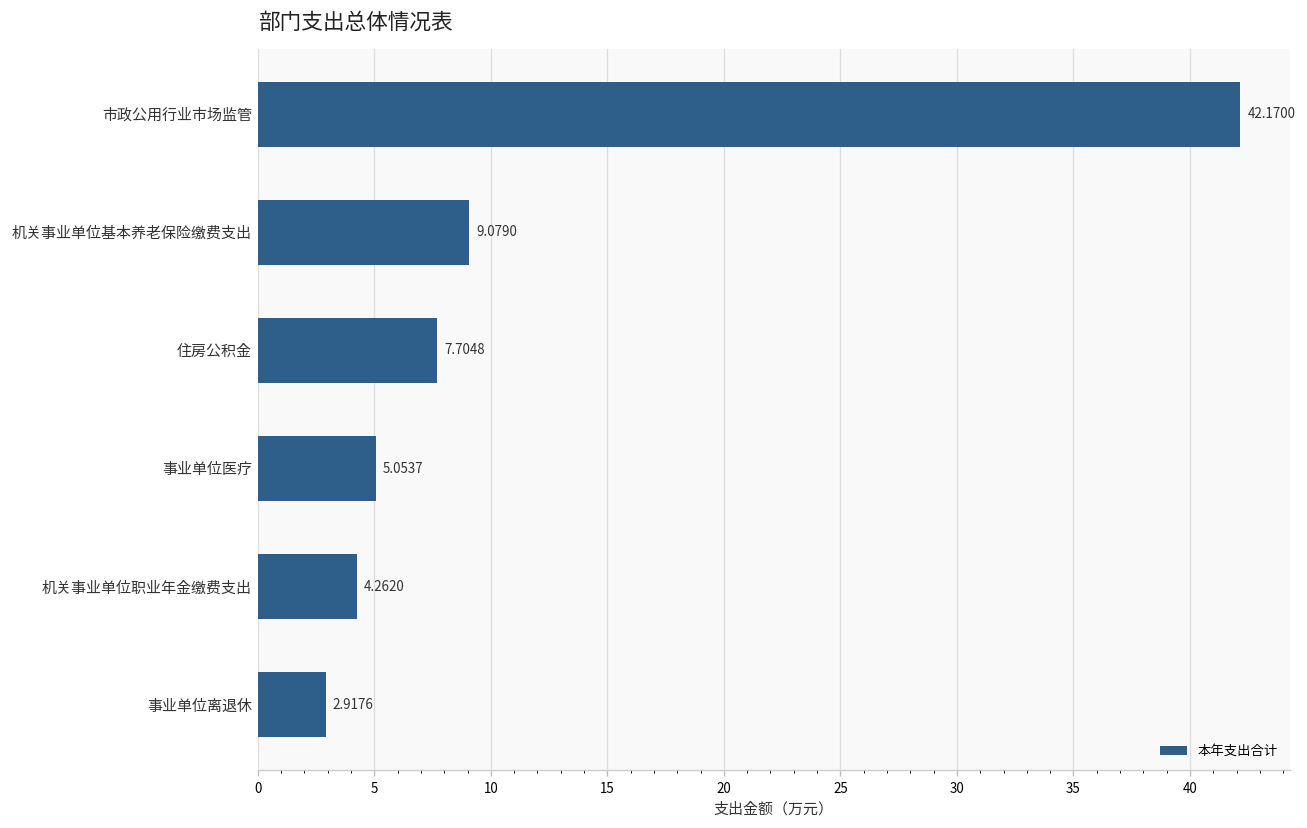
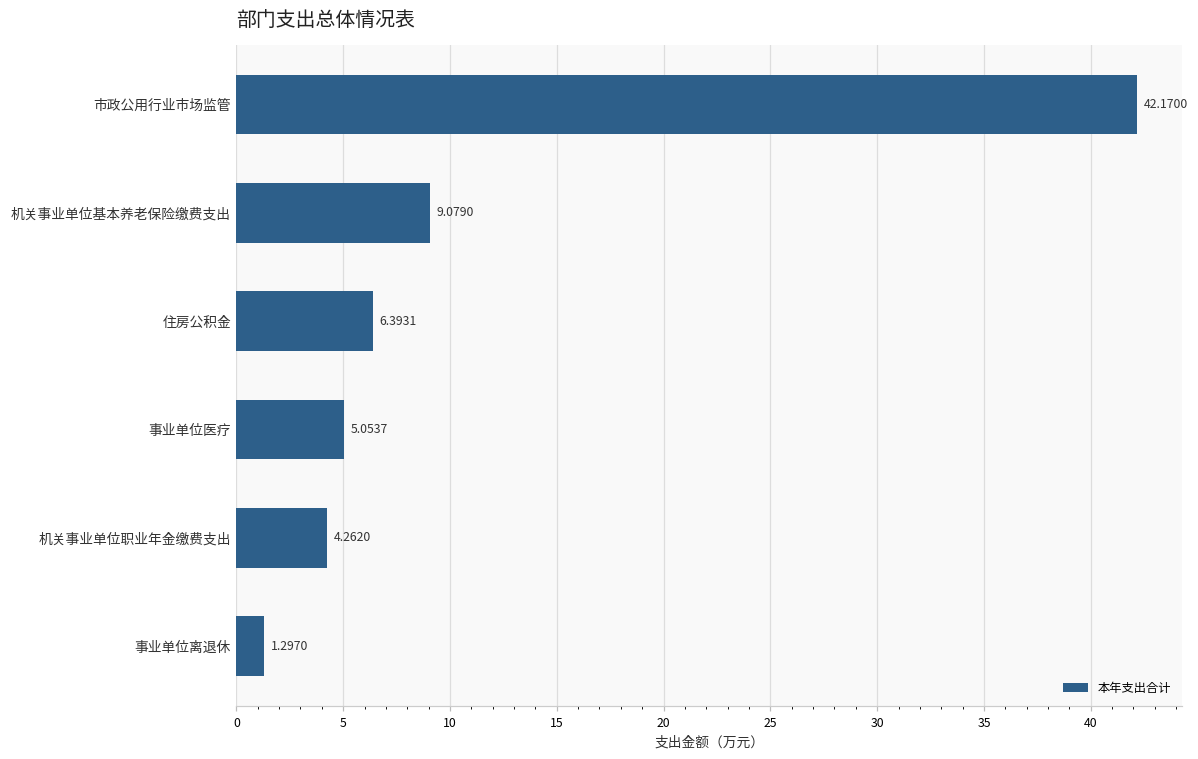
住房公积金: 7.7048 -> 6.3931
事业单位离退休: 2.9176 -> 1.2970
